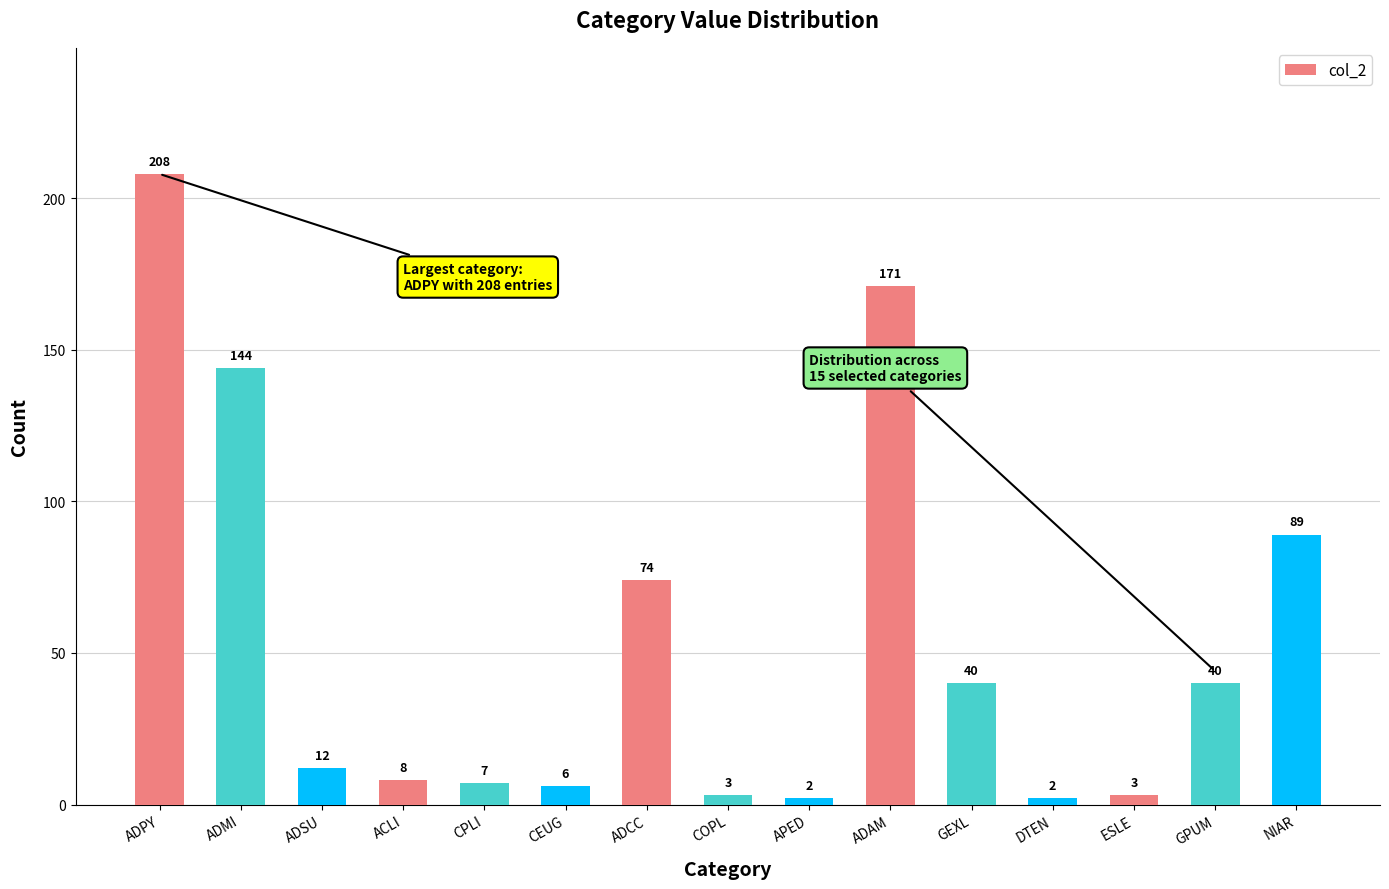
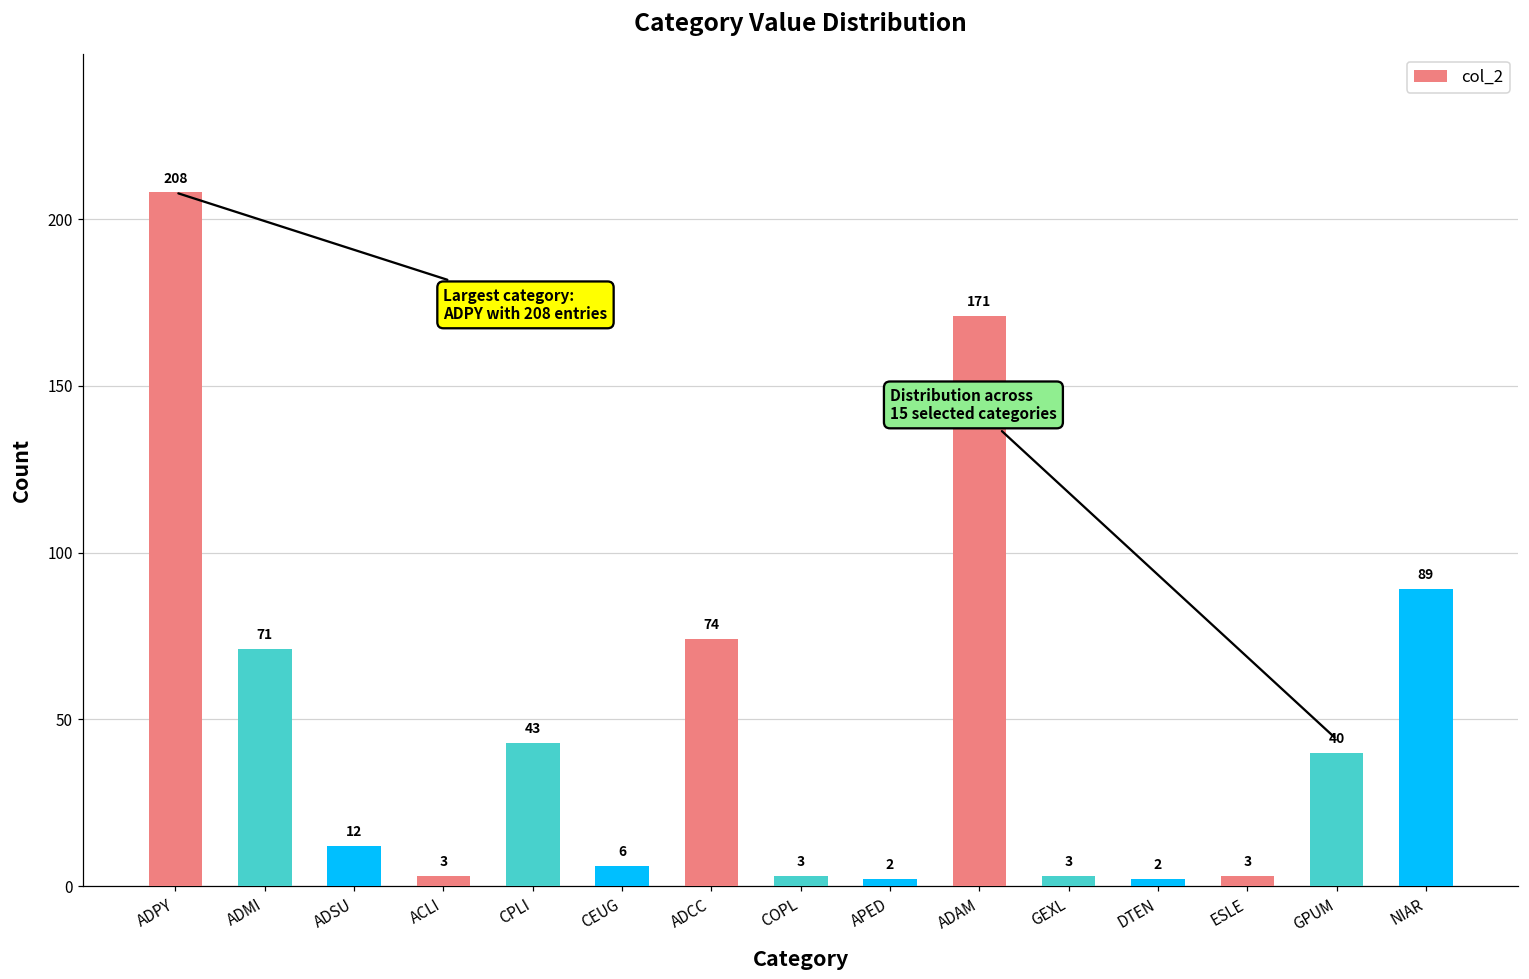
ADMI: 144 -> 71
ACLI: 8 -> 3
CPLI: 7 -> 43
GEXL: 40 -> 3
